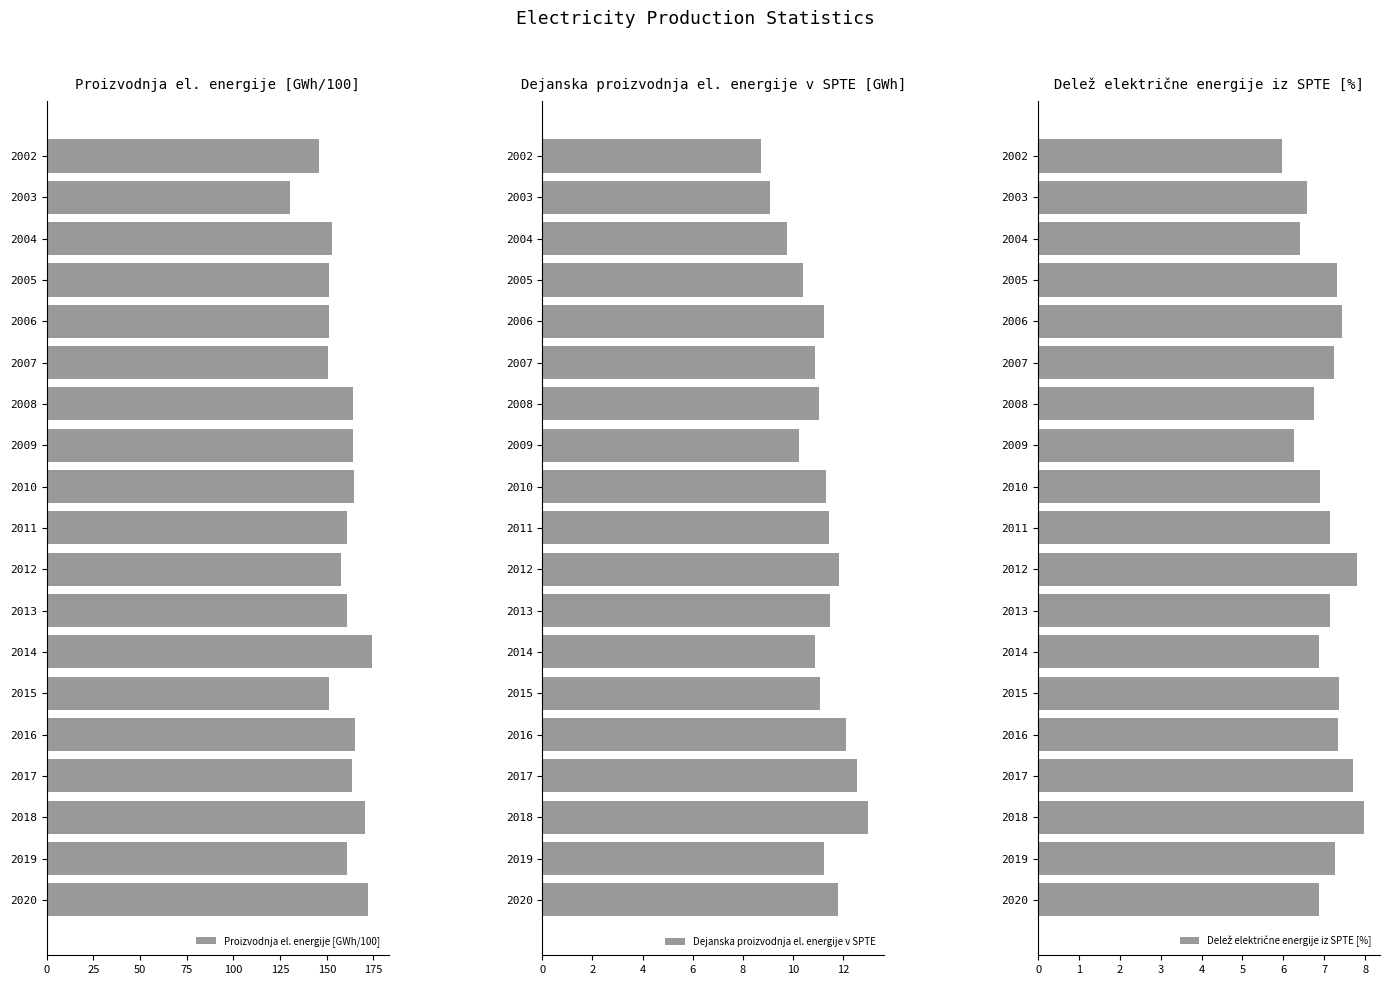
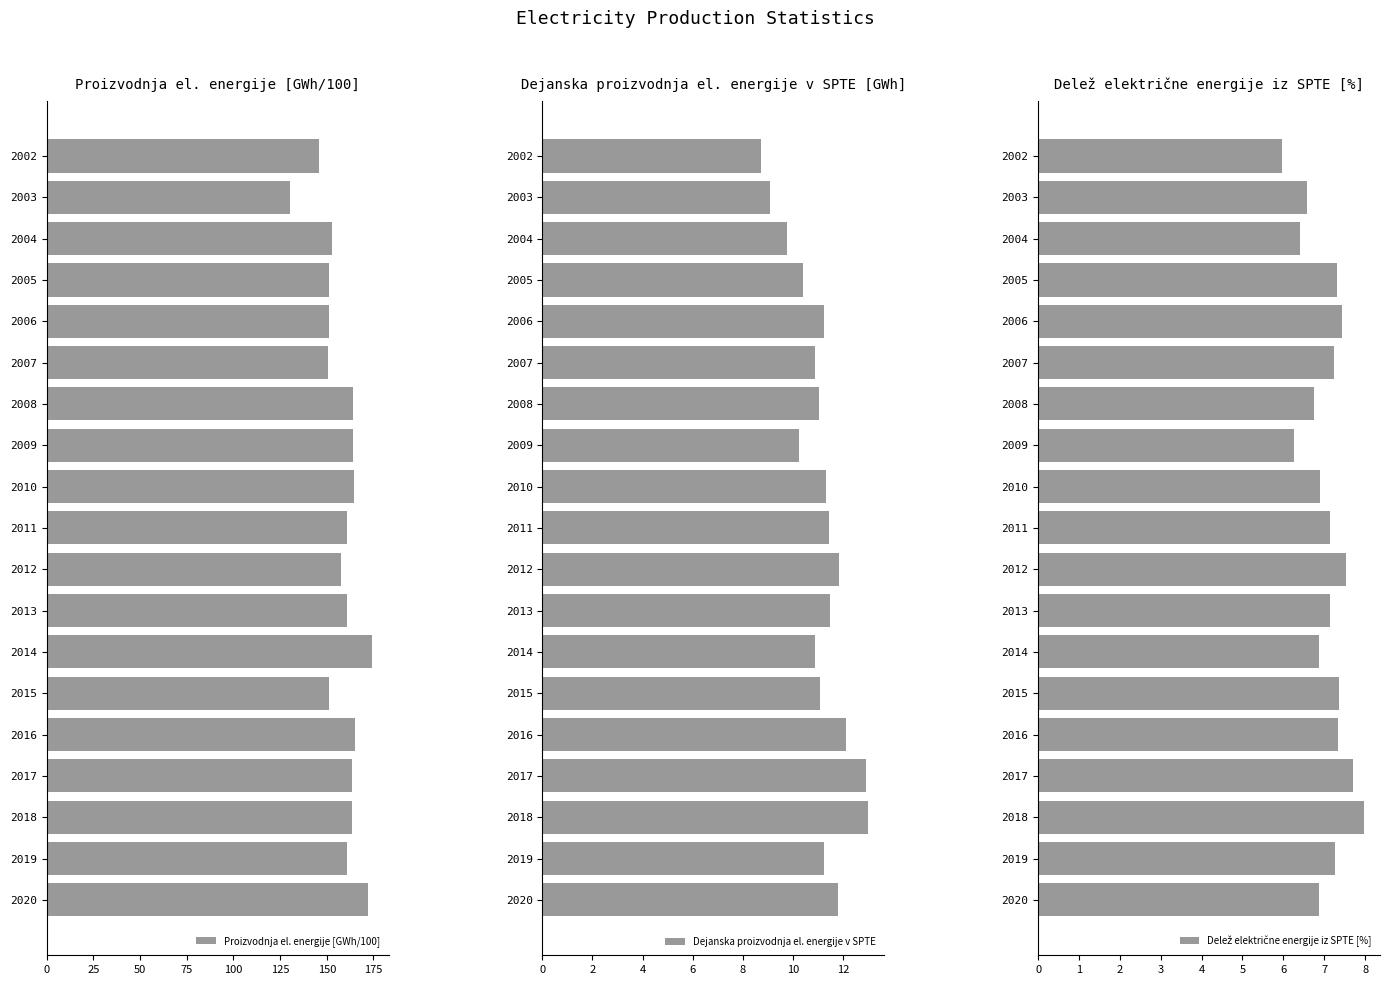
Proizvodnja el. energije [GWh/100], 2018: 170 -> 163
Dejanska proizvodnja el. energije v SPTE [GWh], 2017: 12.6 -> 12.9
Delež električne energije iz SPTE [%], 2012: 7.8 -> 7.5
